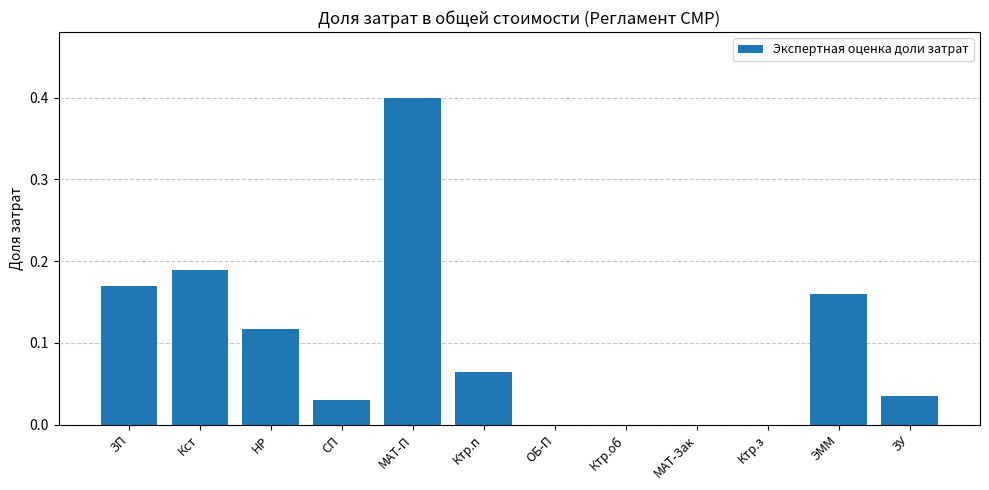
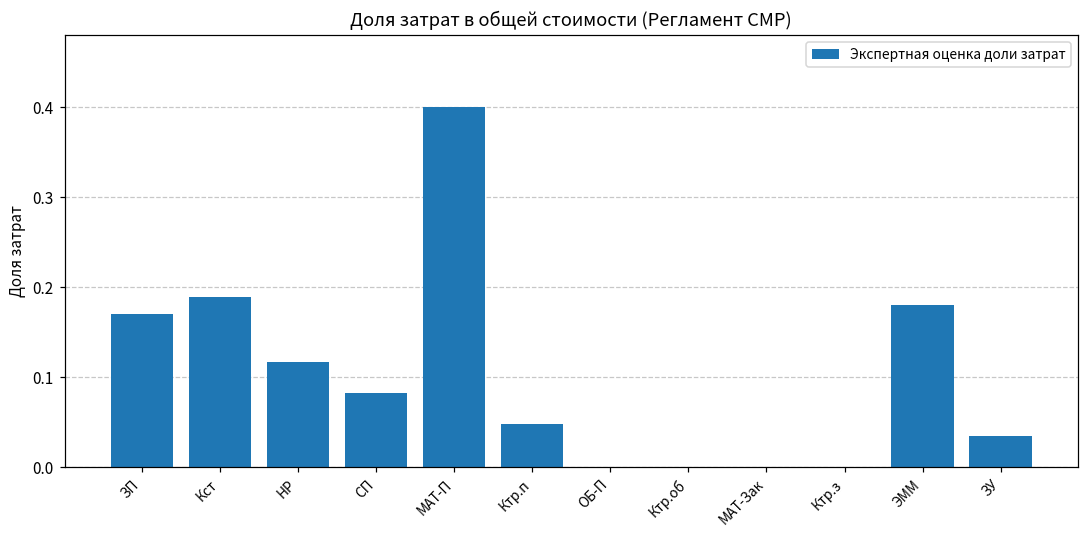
СП: 0.03 -> 0.08
Ктр.п: 0.06 -> 0.05
ЭММ: 0.16 -> 0.18
